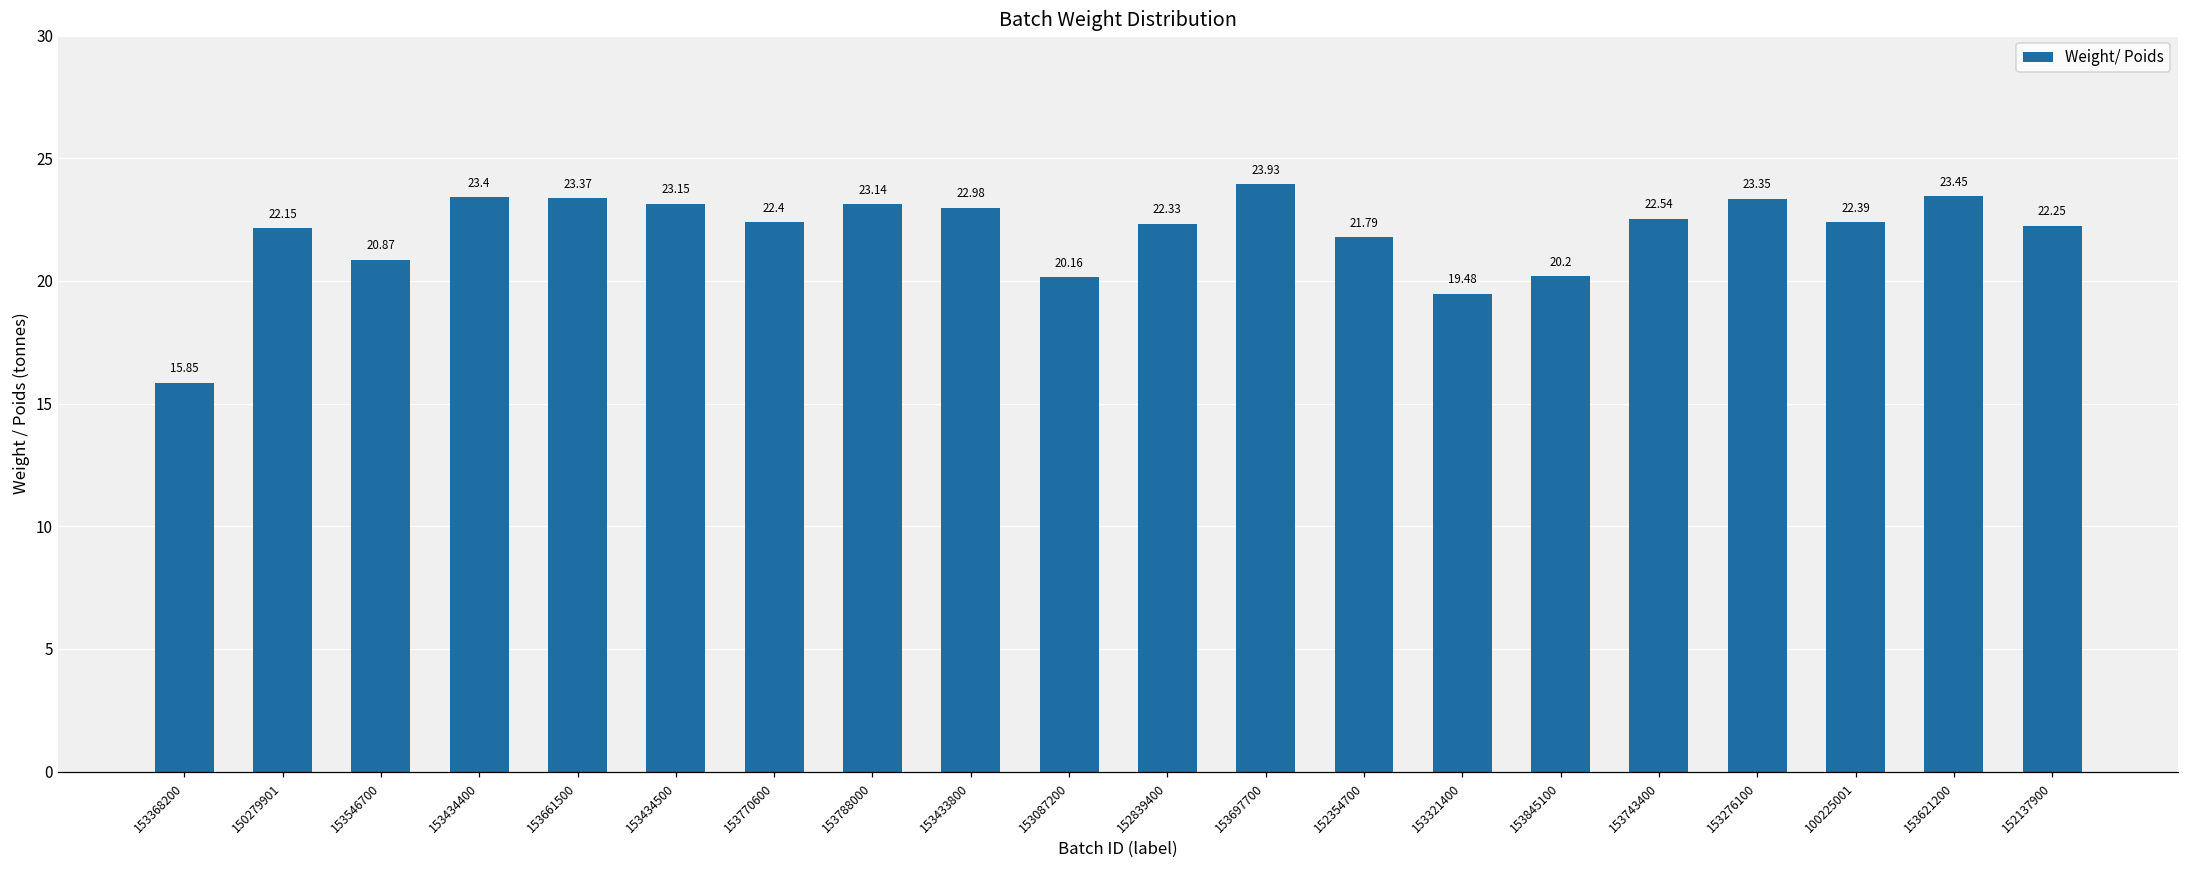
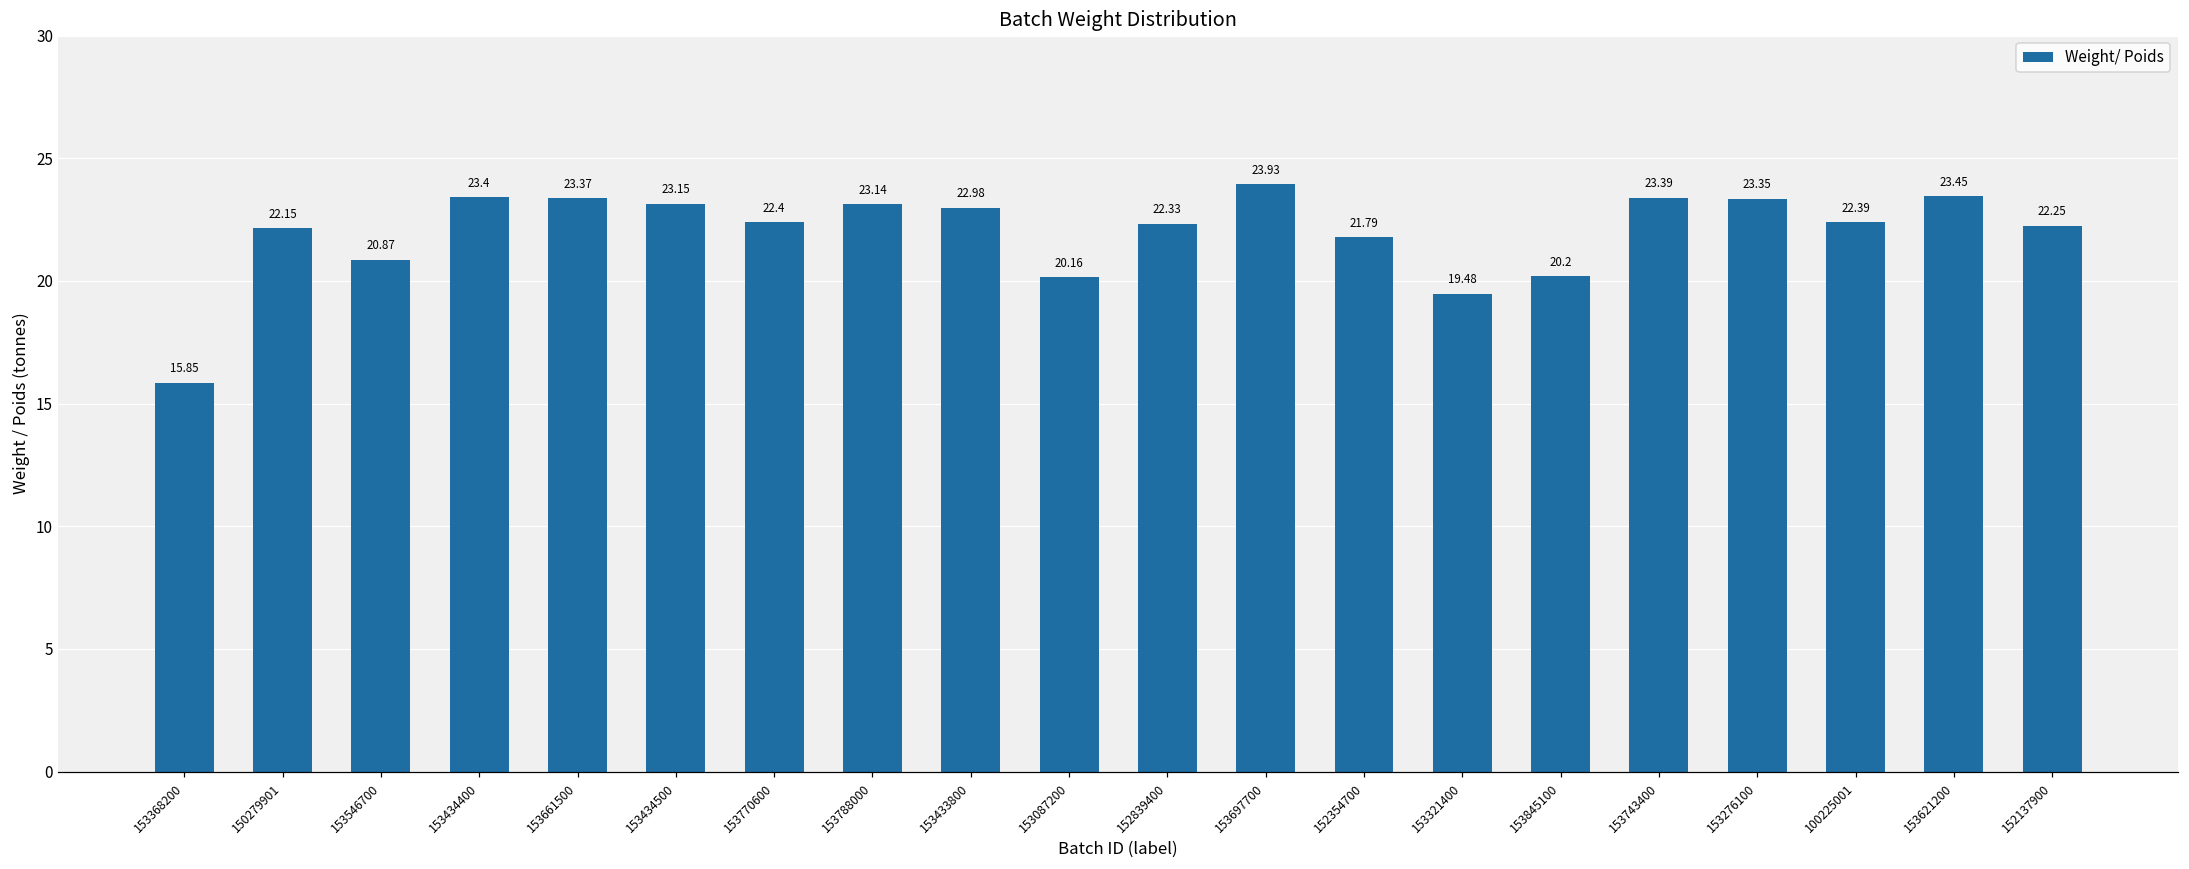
153743400: 22.54 -> 23.39
